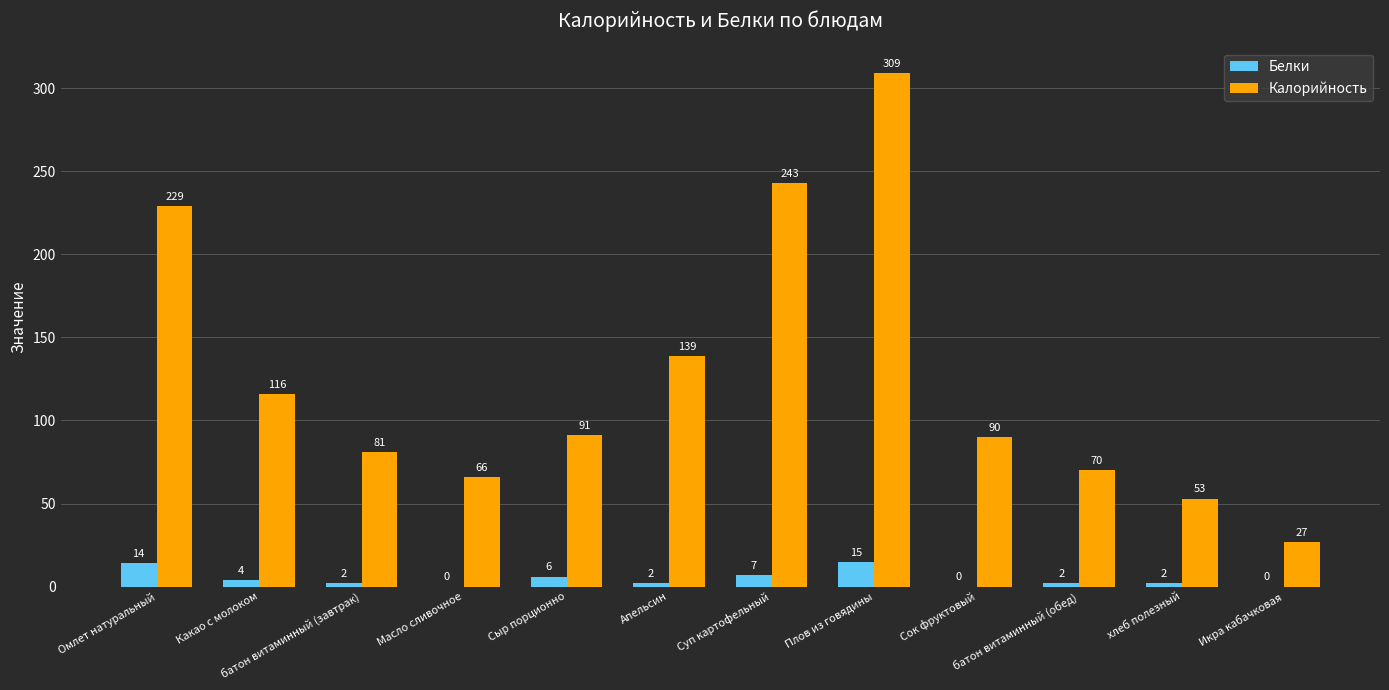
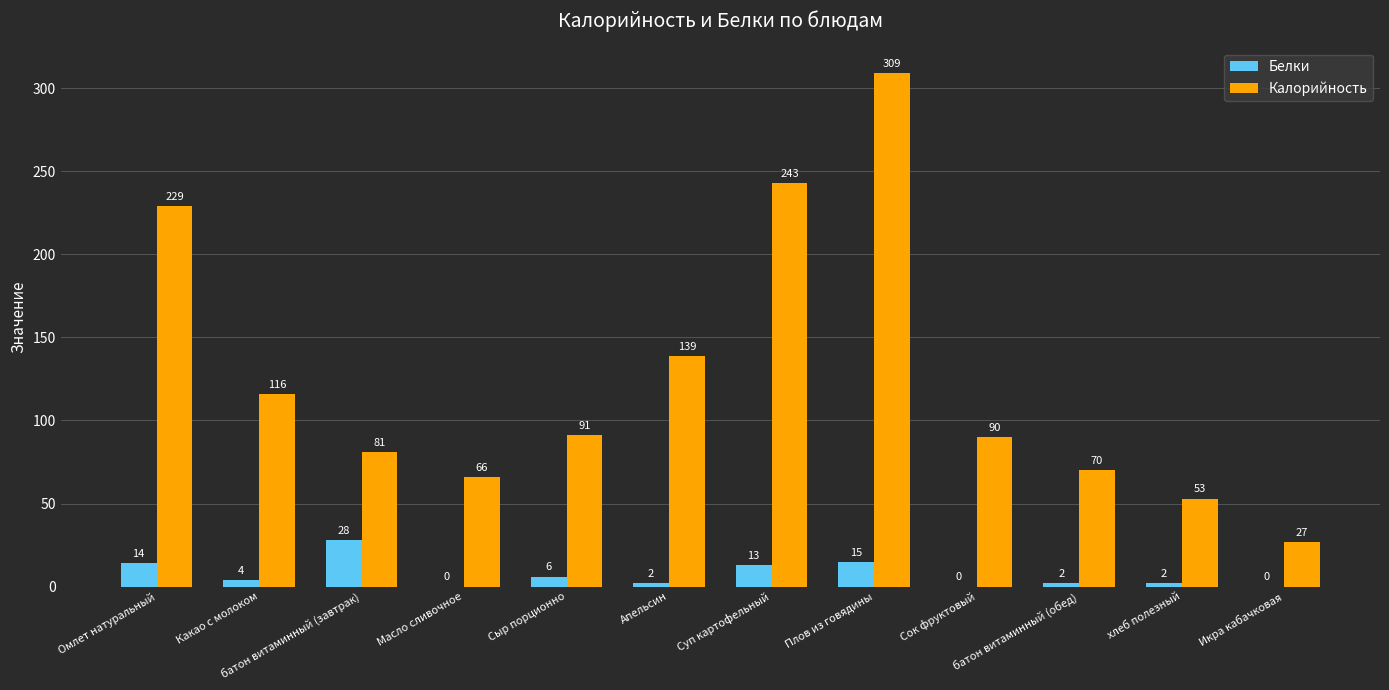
Белки, батон витаминный (завтрак): 2 -> 28
Белки, Суп картофельный: 7 -> 13
